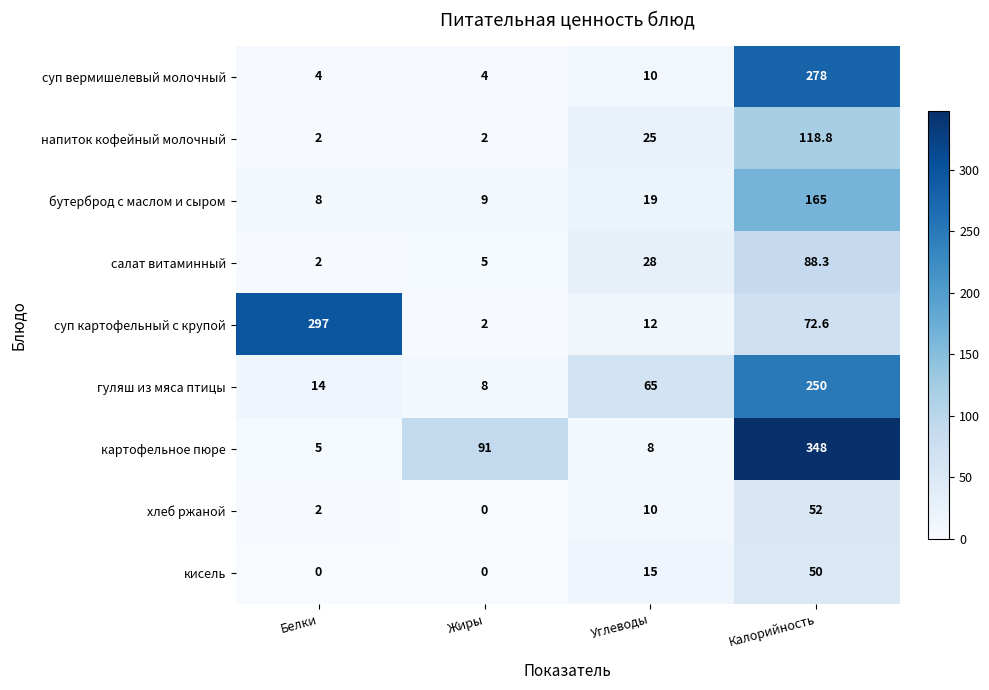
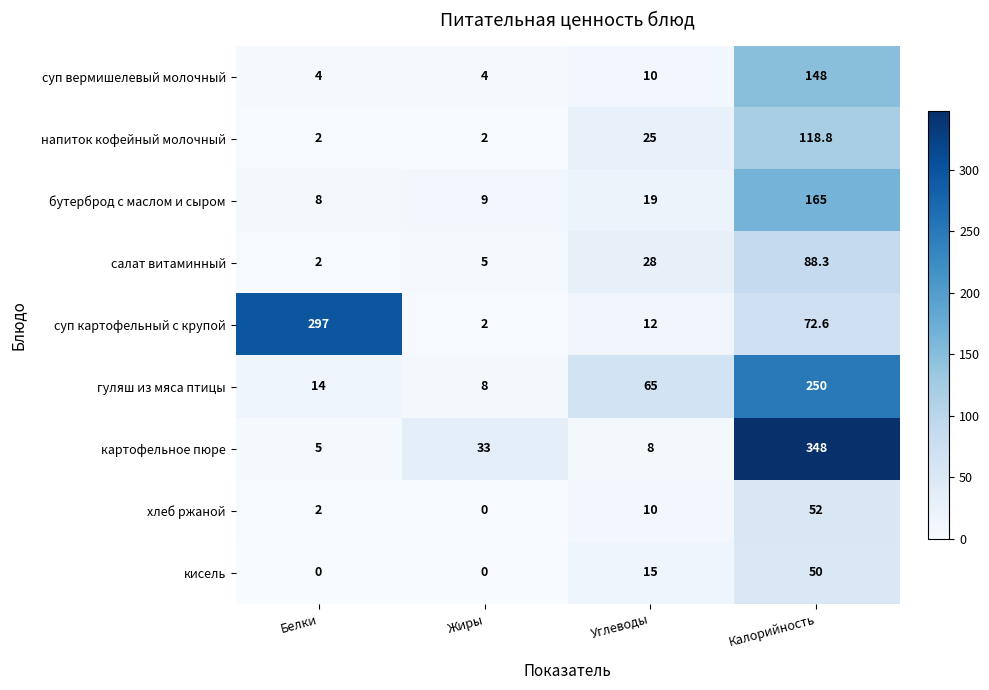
суп вермишелевый молочный, Калорийность: 278 -> 148
картофельное пюре, Жиры: 91 -> 33
